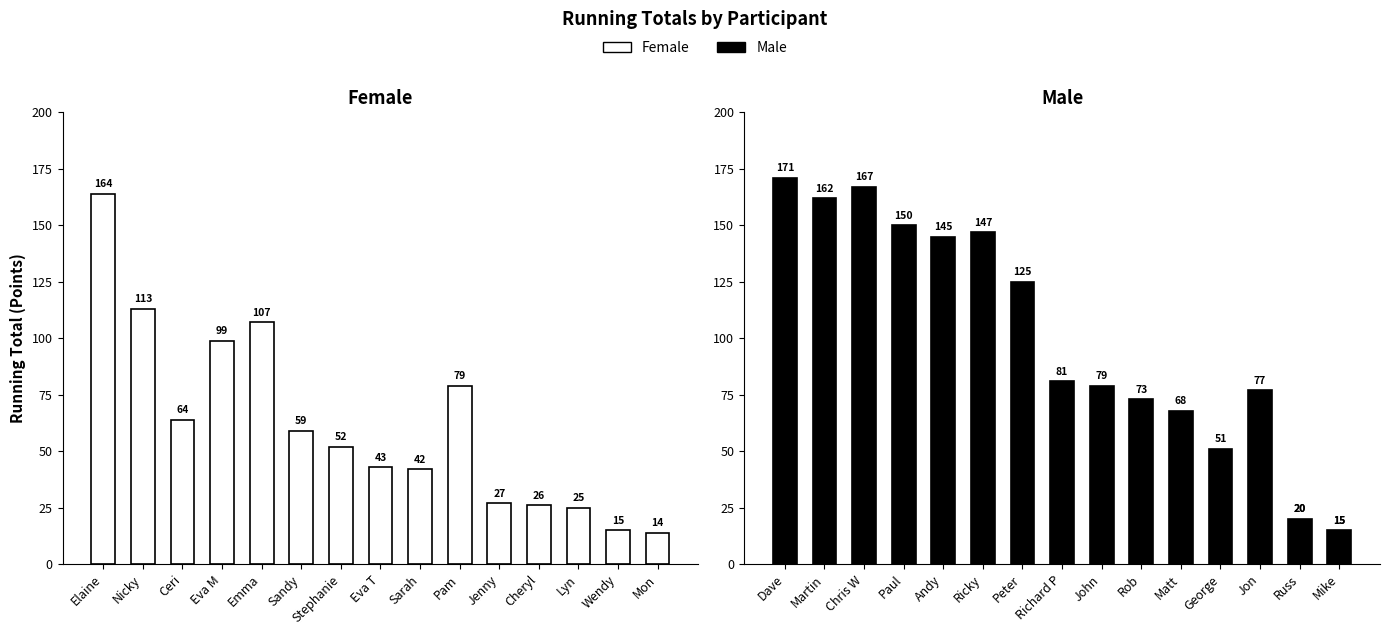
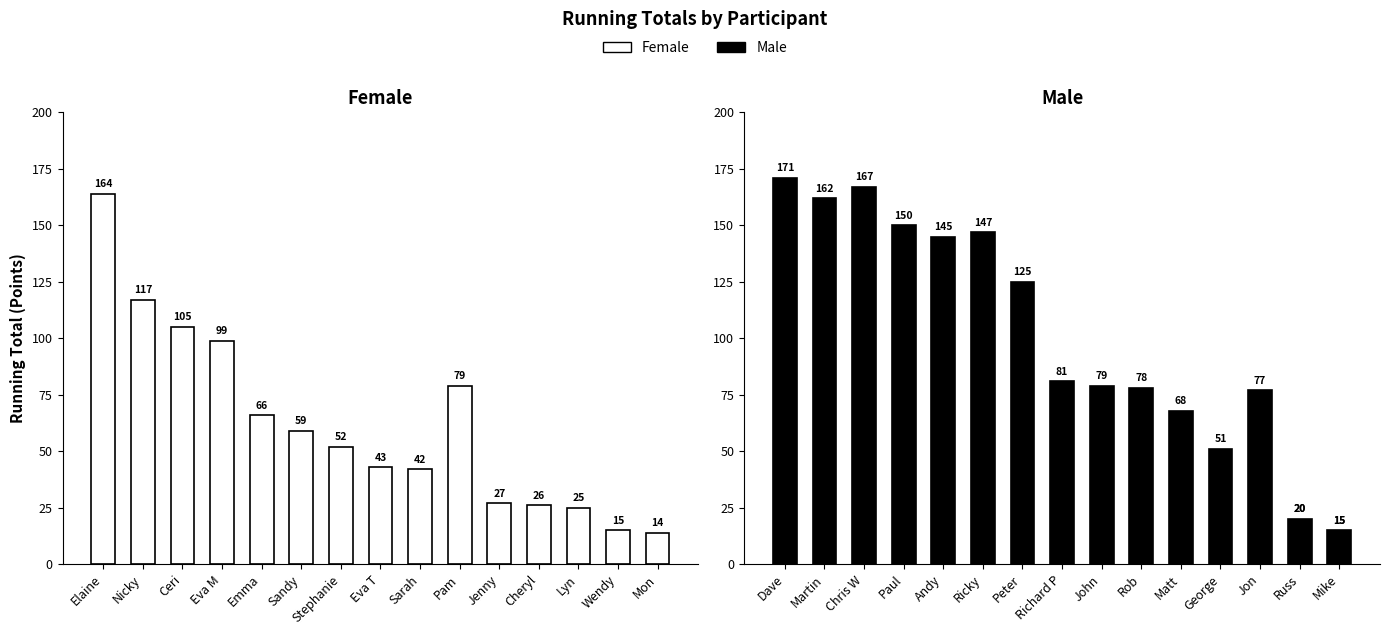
Female, Nicky: 113 -> 117
Female, Ceri: 64 -> 105
Female, Emma: 107 -> 66
Male, Rob: 73 -> 78
